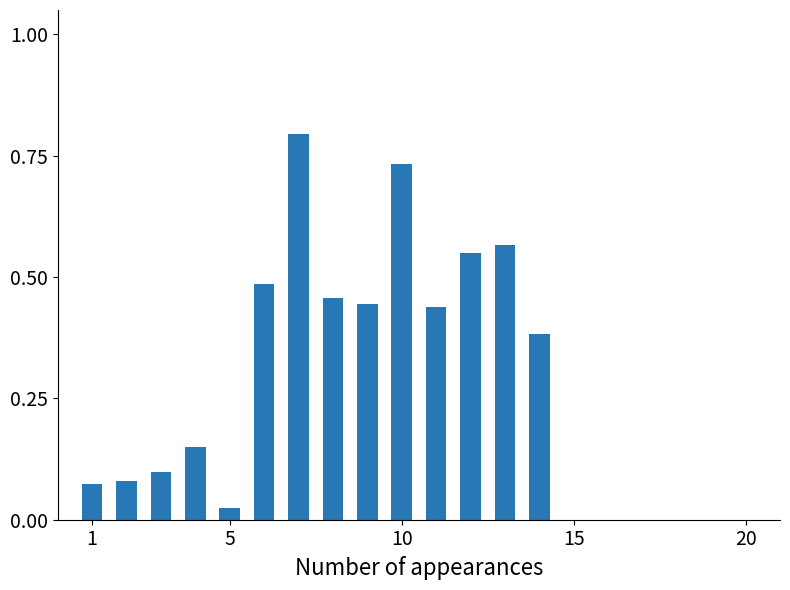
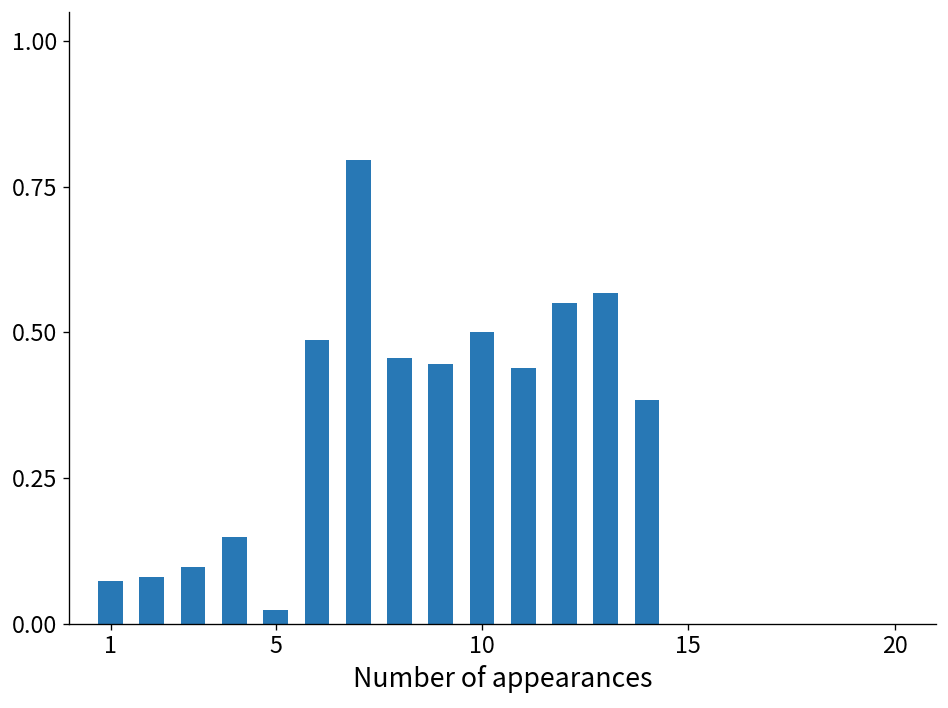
10: 0.73 -> 0.50
